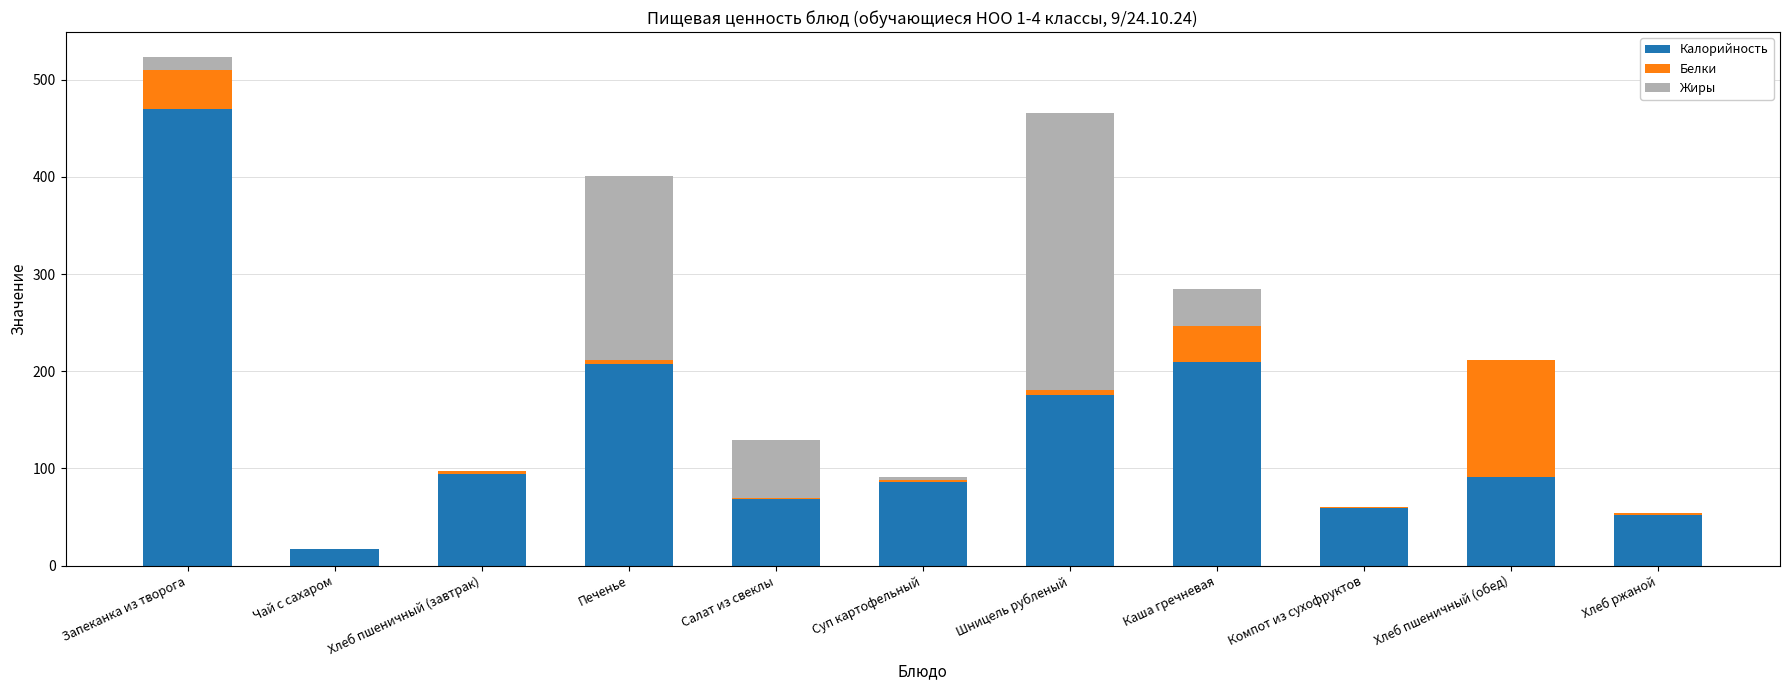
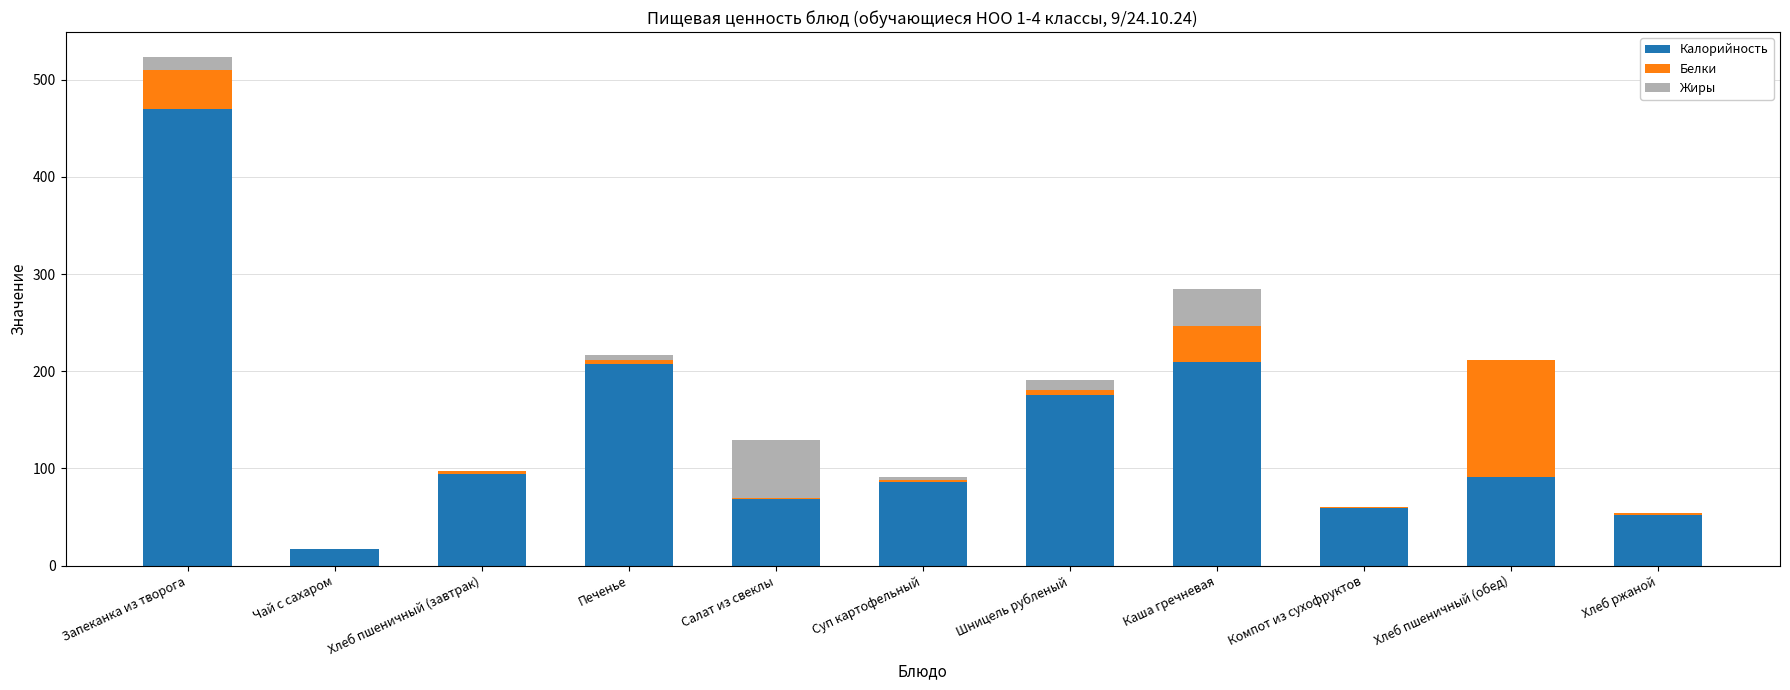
Жиры, Печенье: 190 -> 10
Жиры, Шницель рубленый: 290 -> 10
